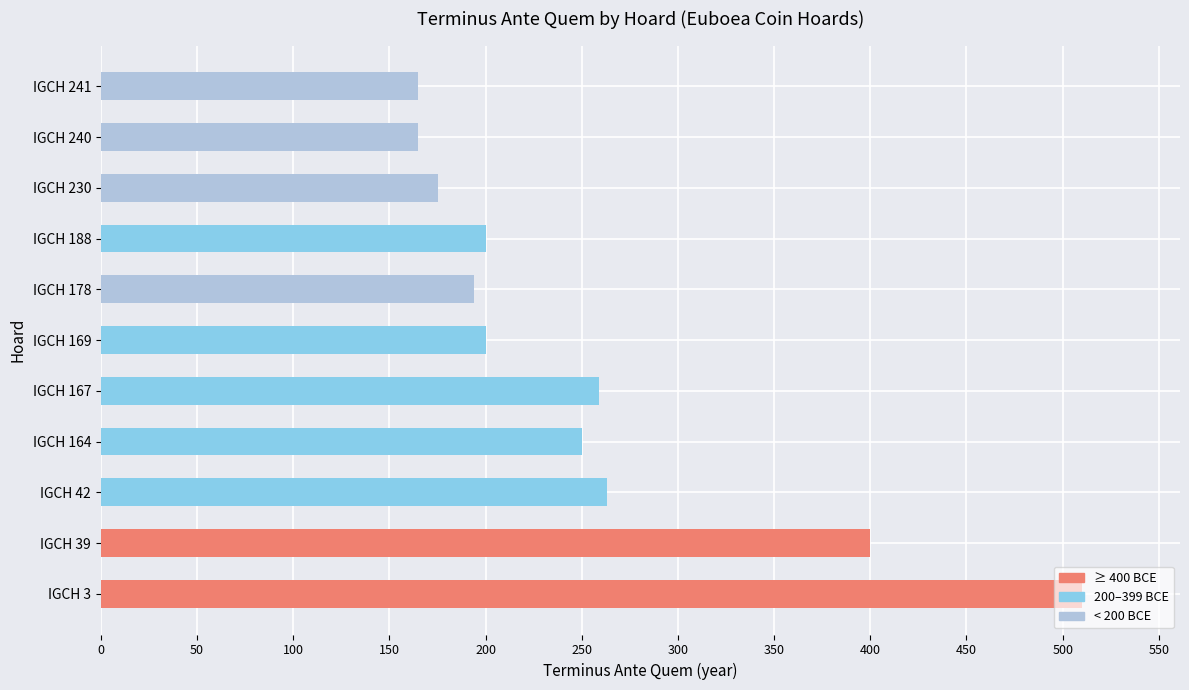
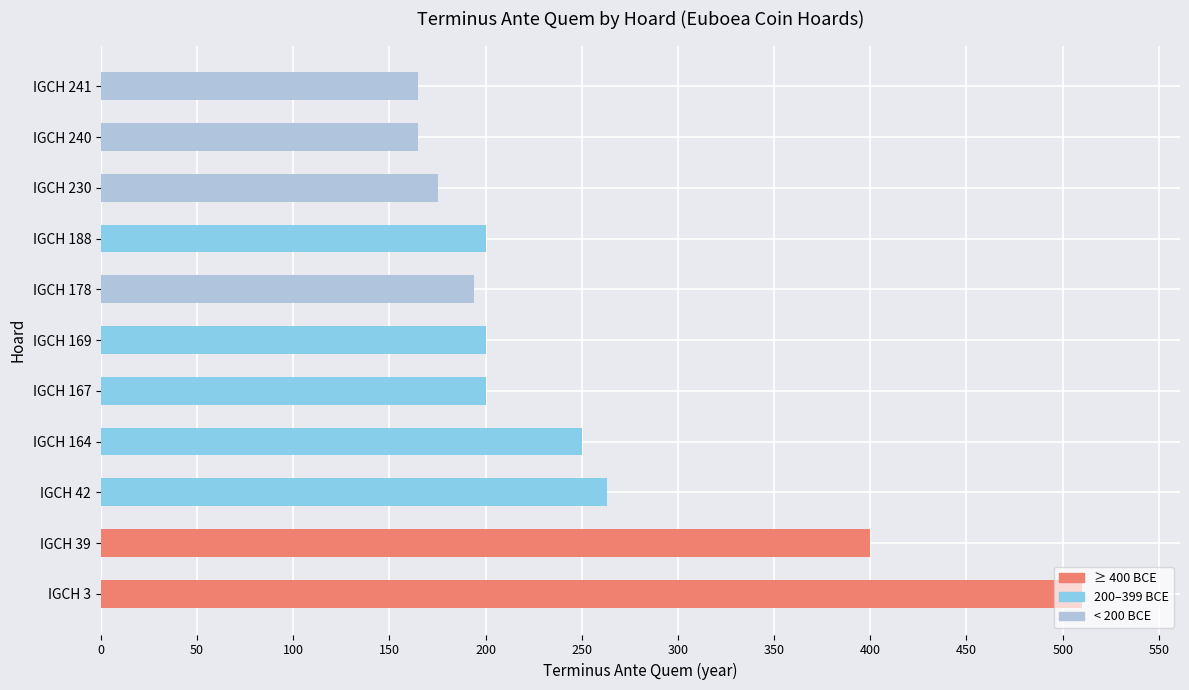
IGCH 167: 259 -> 200
